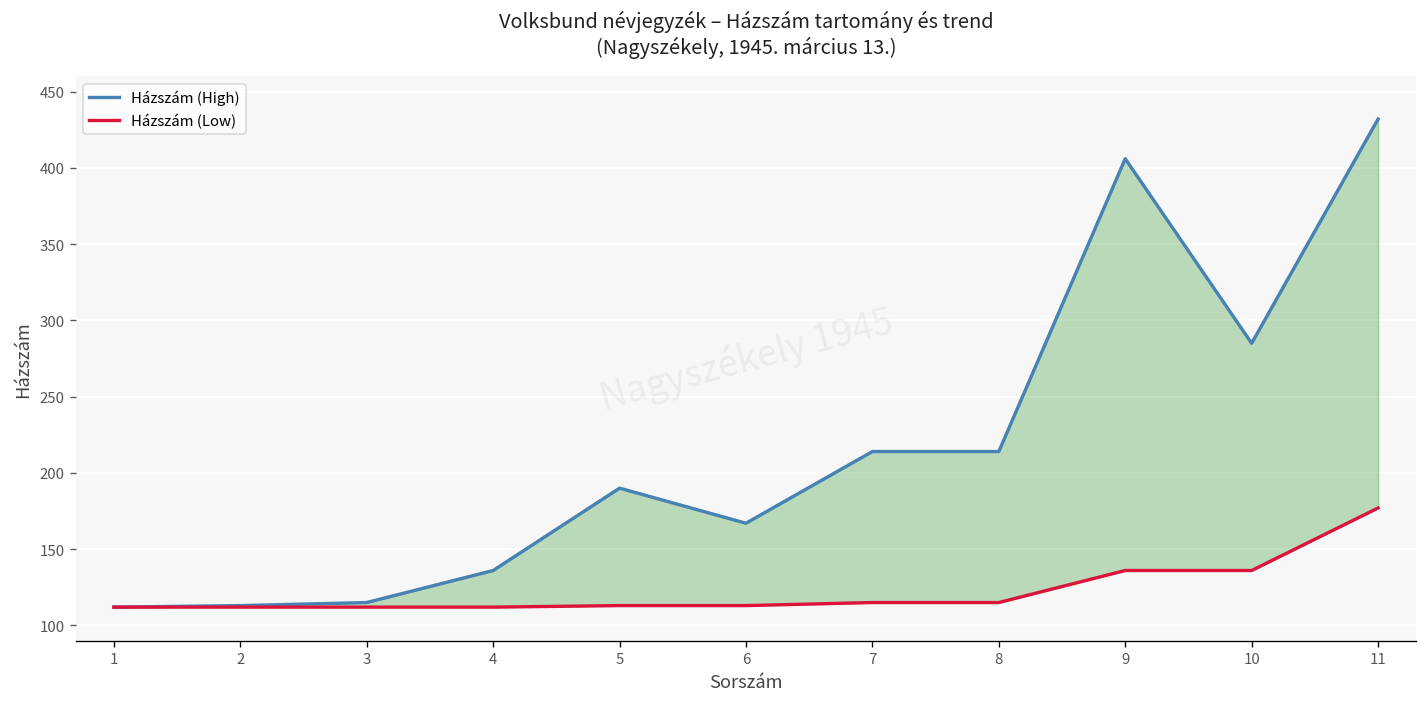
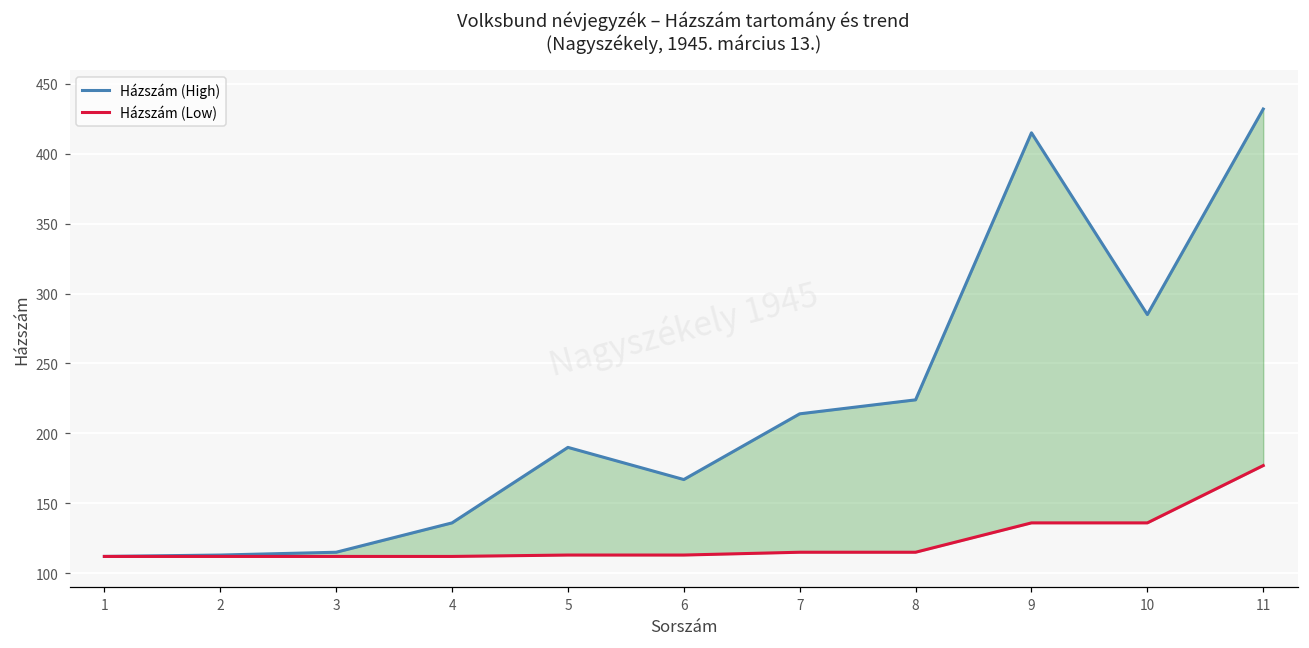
Házszám (High), 8: 214 -> 224
Házszám (High), 9: 406 -> 415
